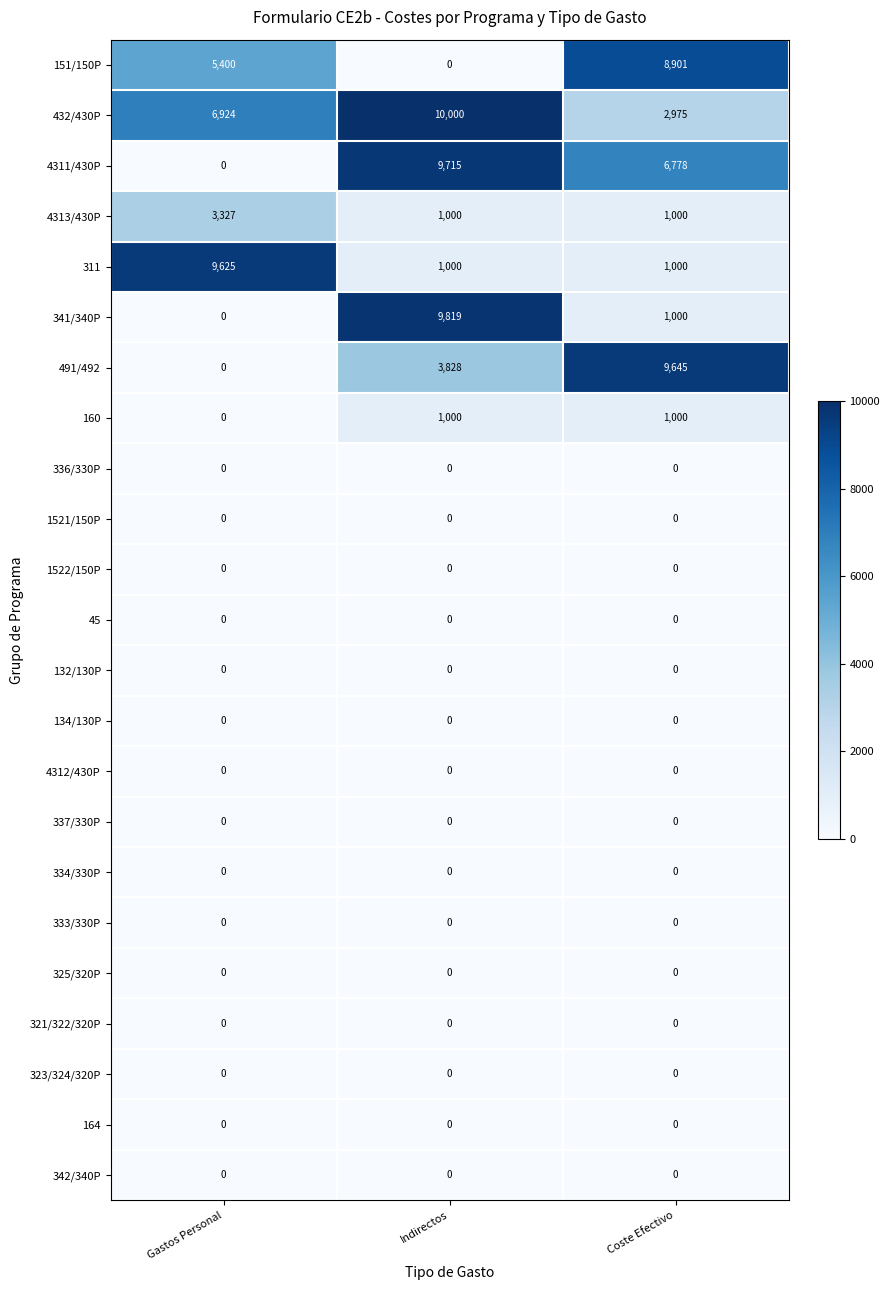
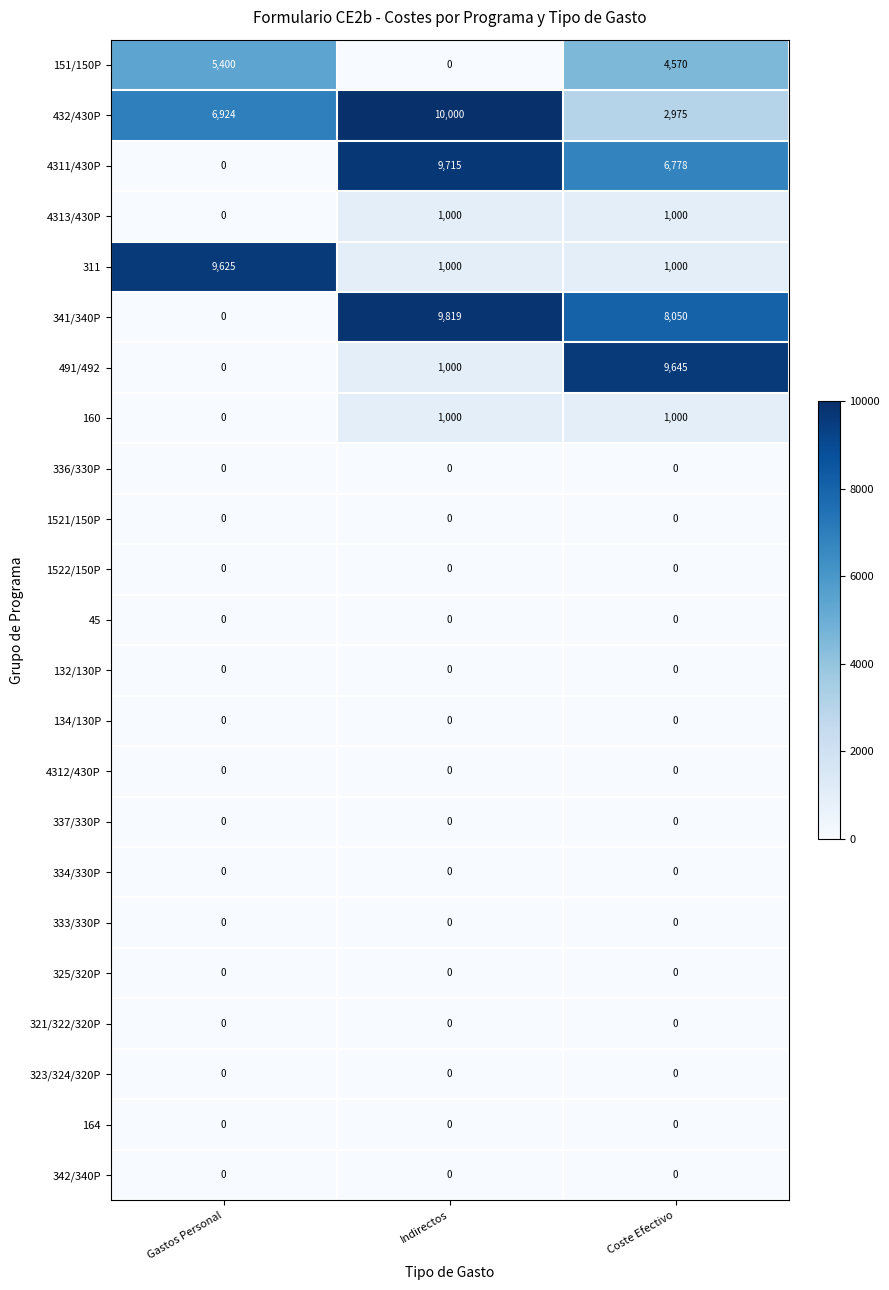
151/150P, Coste Efectivo: 8,901 -> 4,570
4313/430P, Gastos Personal: 3,327 -> 0
341/340P, Coste Efectivo: 1,000 -> 8,050
491/492, Indirectos: 3,828 -> 1,000
